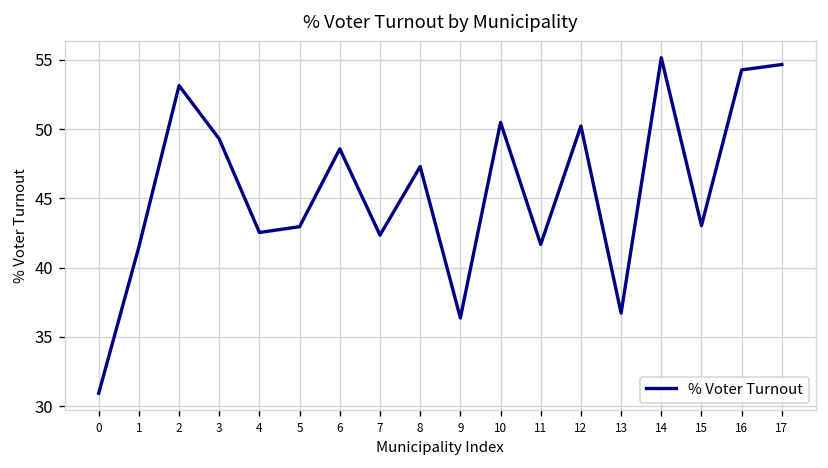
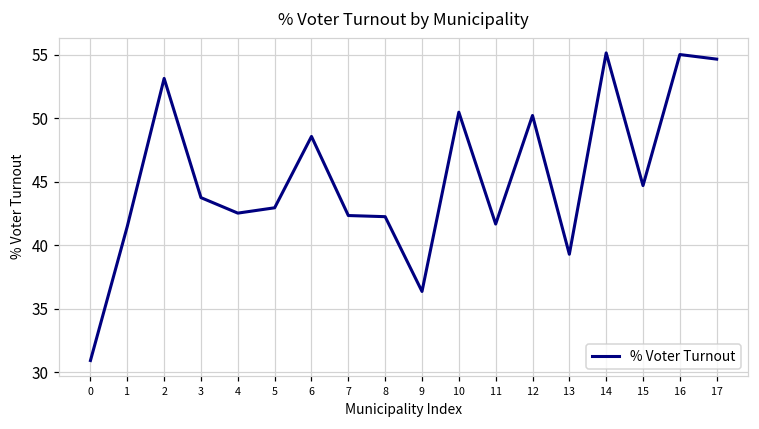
3: 49.3 -> 43.8
8: 47.3 -> 42.3
13: 36.7 -> 39.3
15: 43.0 -> 44.7
16: 54.3 -> 55.0
